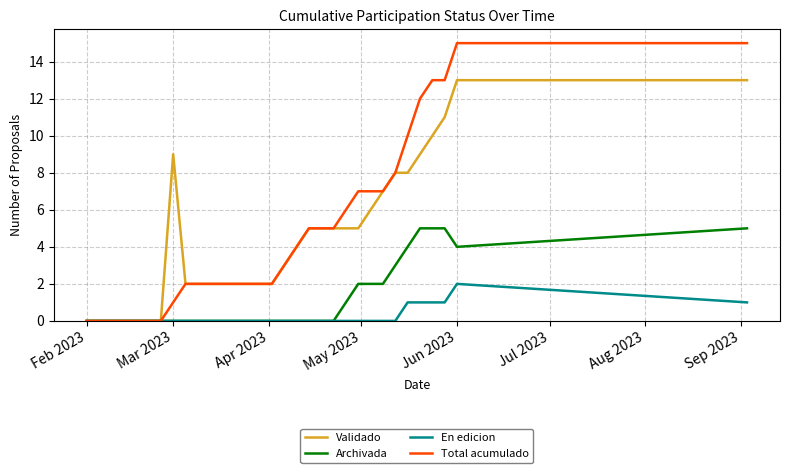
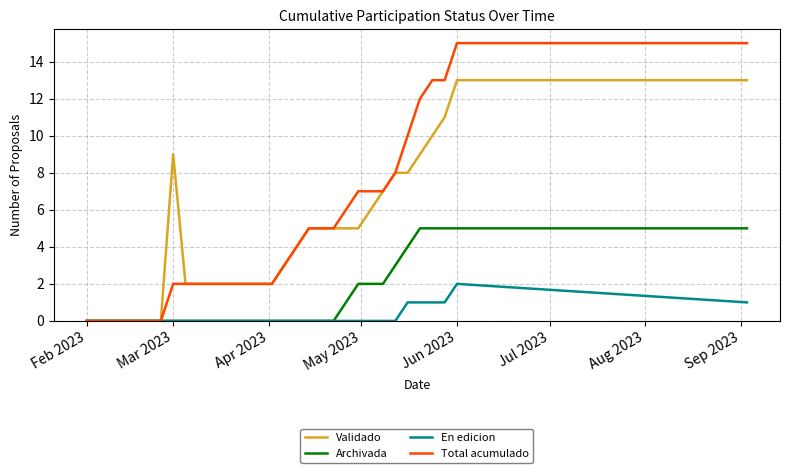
Total acumulado, Mar 2023: 1 -> 2
Archivada, Jun 2023: 4 -> 5
